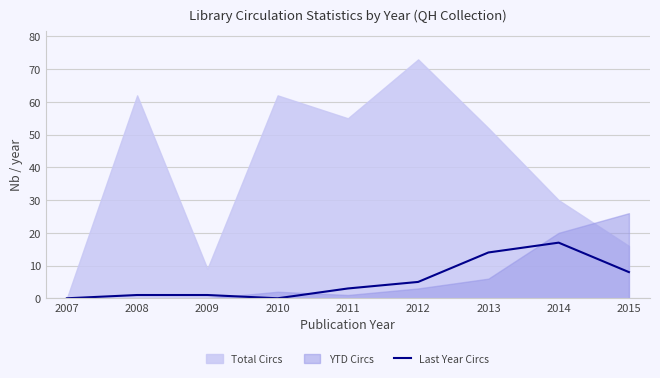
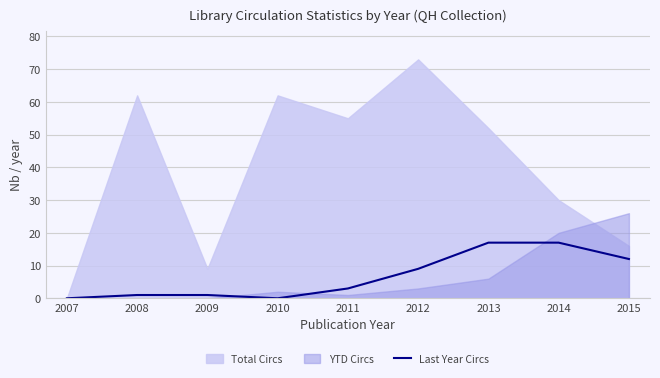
Last Year Circs, 2012: 5 -> 9
Last Year Circs, 2013: 14 -> 17
Last Year Circs, 2015: 8 -> 12
